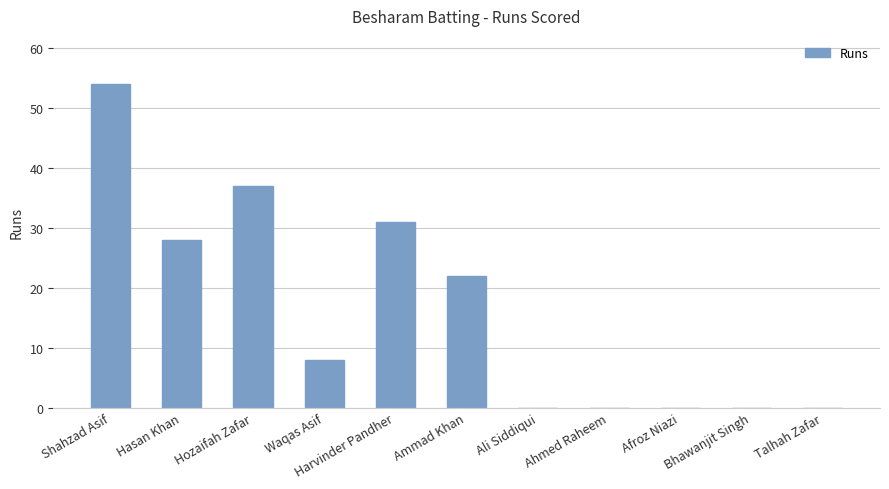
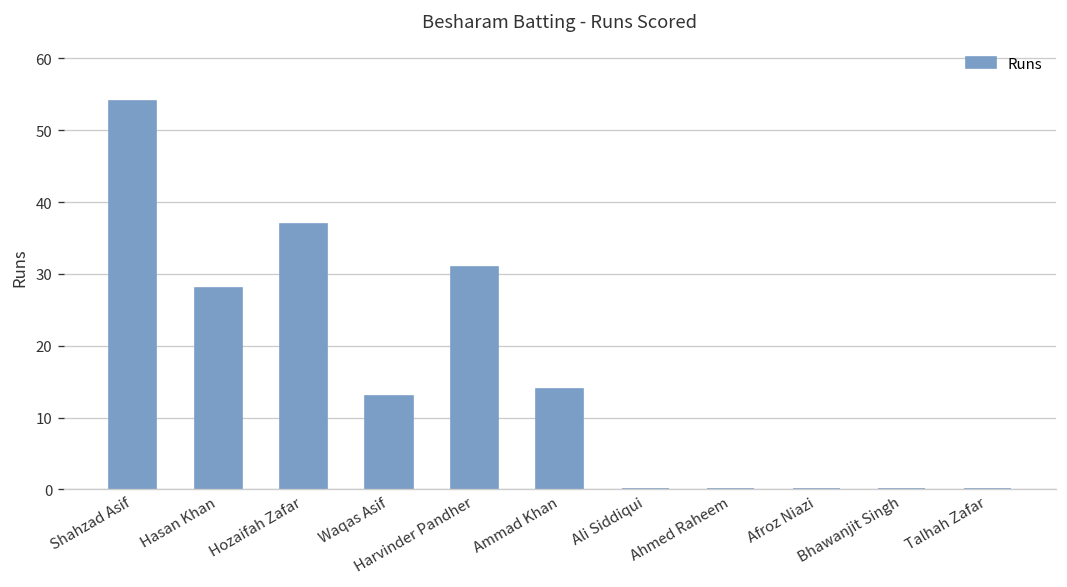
Waqas Asif: 8 -> 13
Ammad Khan: 22 -> 14
